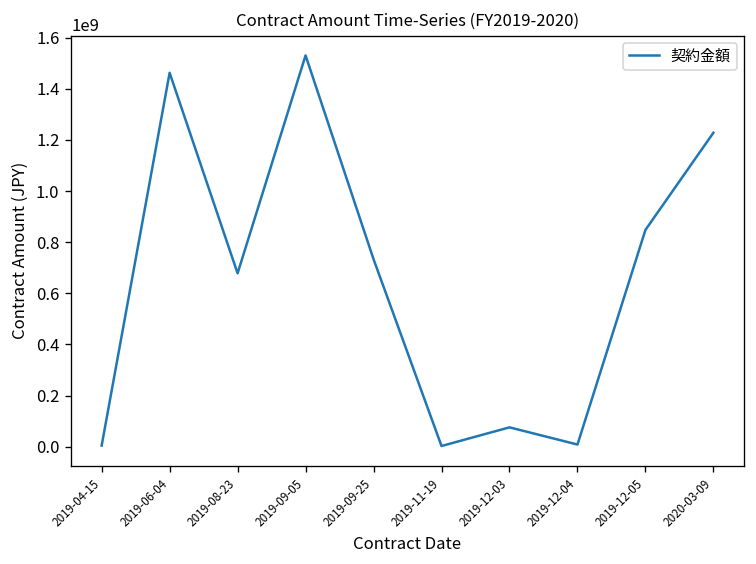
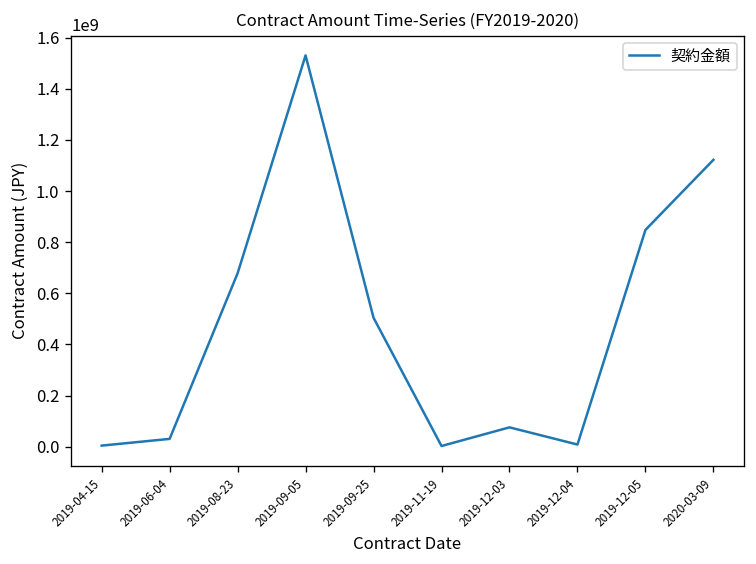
2019-06-04: 1460000000 -> 30000000
2019-09-25: 730000000 -> 500000000
2020-03-09: 1230000000 -> 1120000000
